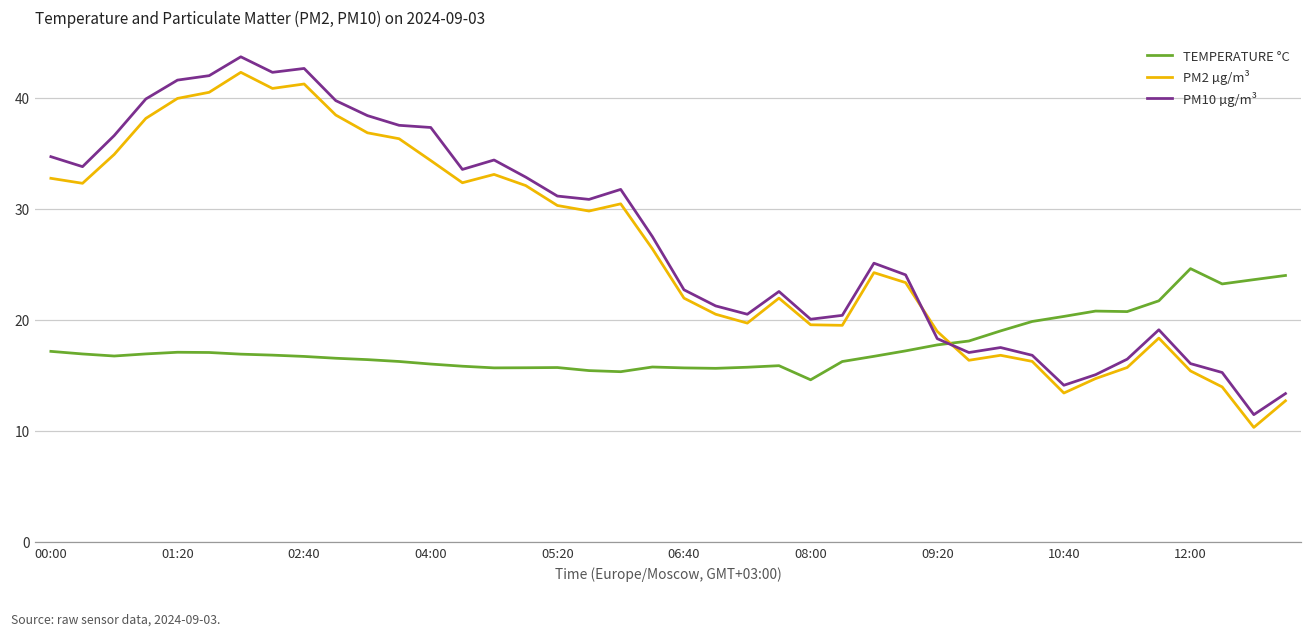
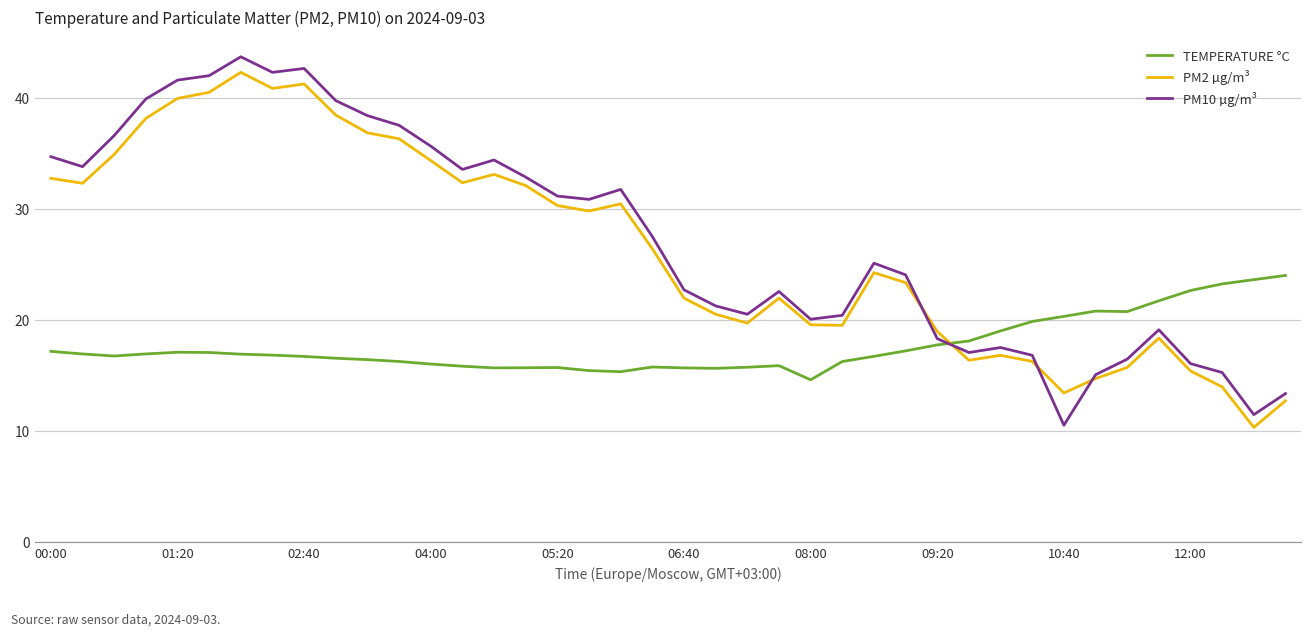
PM10 µg/m³, 04:00: 37.3 -> 35.7
PM10 µg/m³, 10:40: 14.1 -> 10.5
TEMPERATURE °C, 12:00: 24.6 -> 22.6
